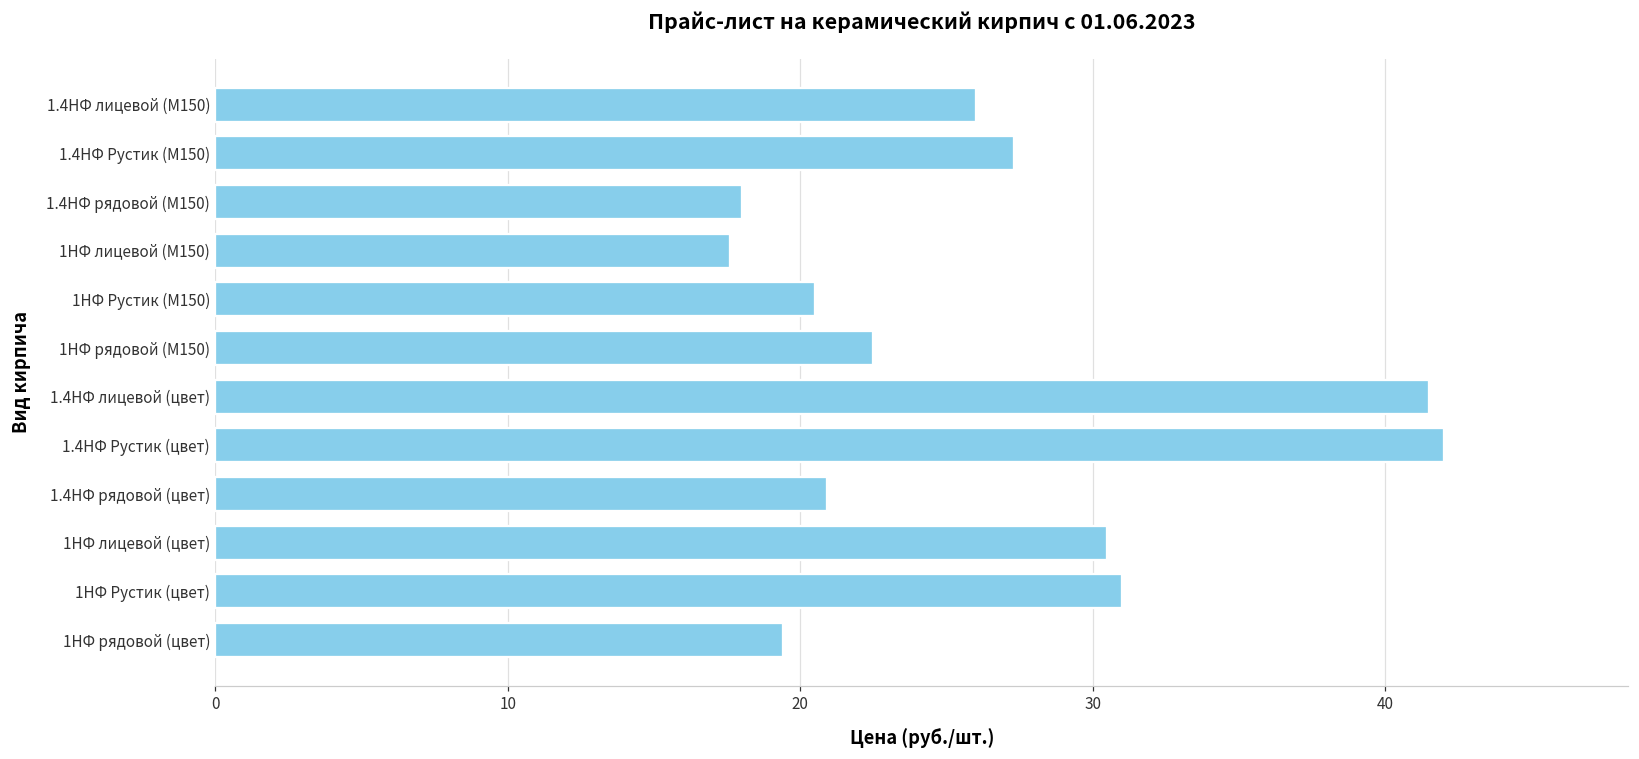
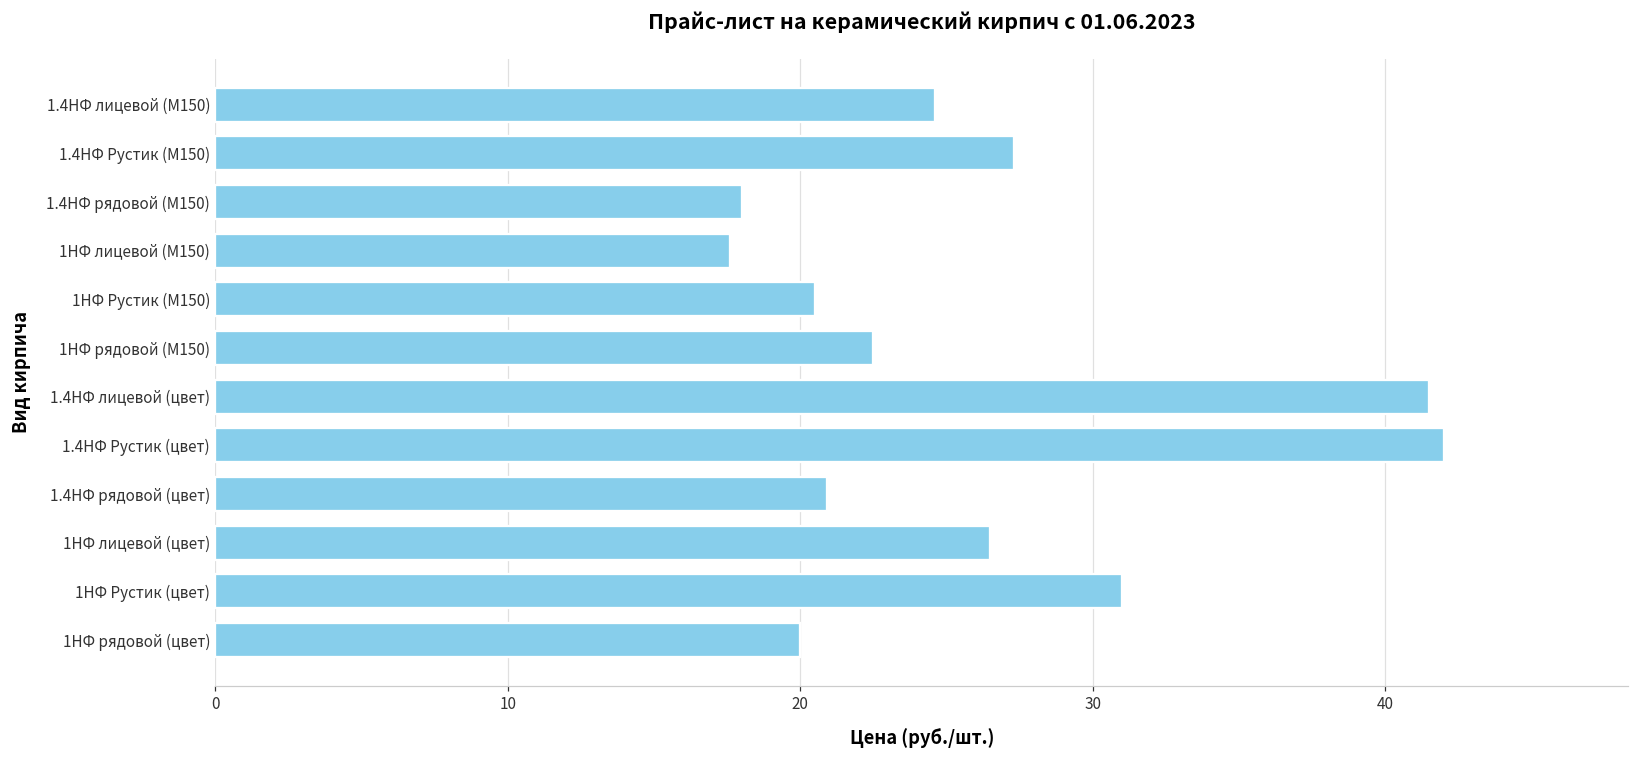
1.4НФ лицевой (М150): 26.0 -> 24.6
1НФ лицевой (цвет): 30.5 -> 26.5
1НФ рядовой (цвет): 19.4 -> 20.0
